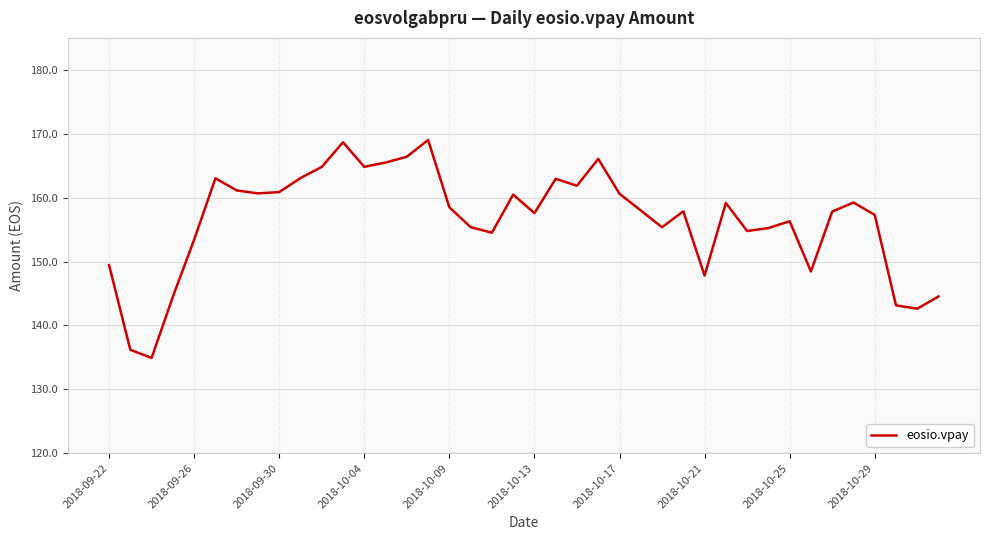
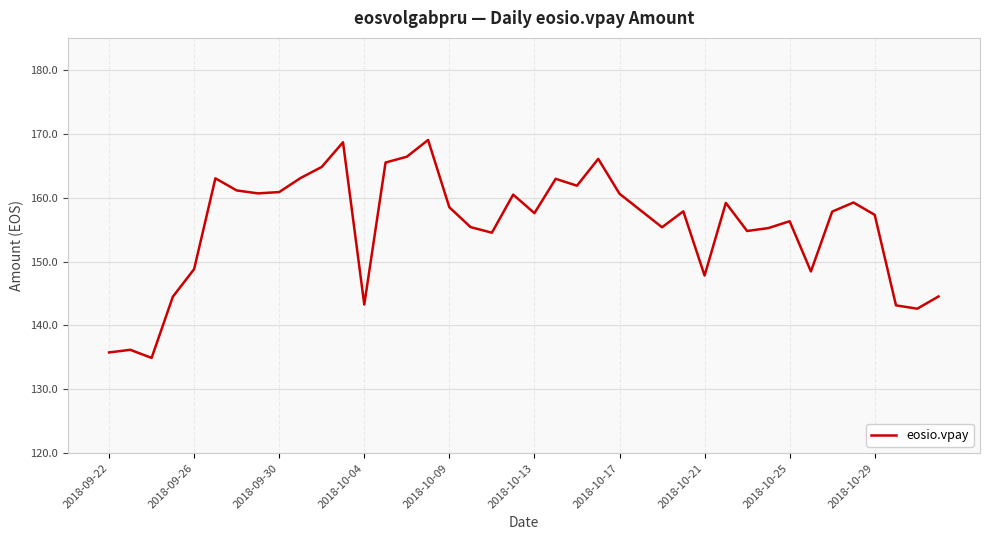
2018-09-22: 149 -> 136
2018-09-26: 153 -> 149
2018-10-04: 165 -> 143
